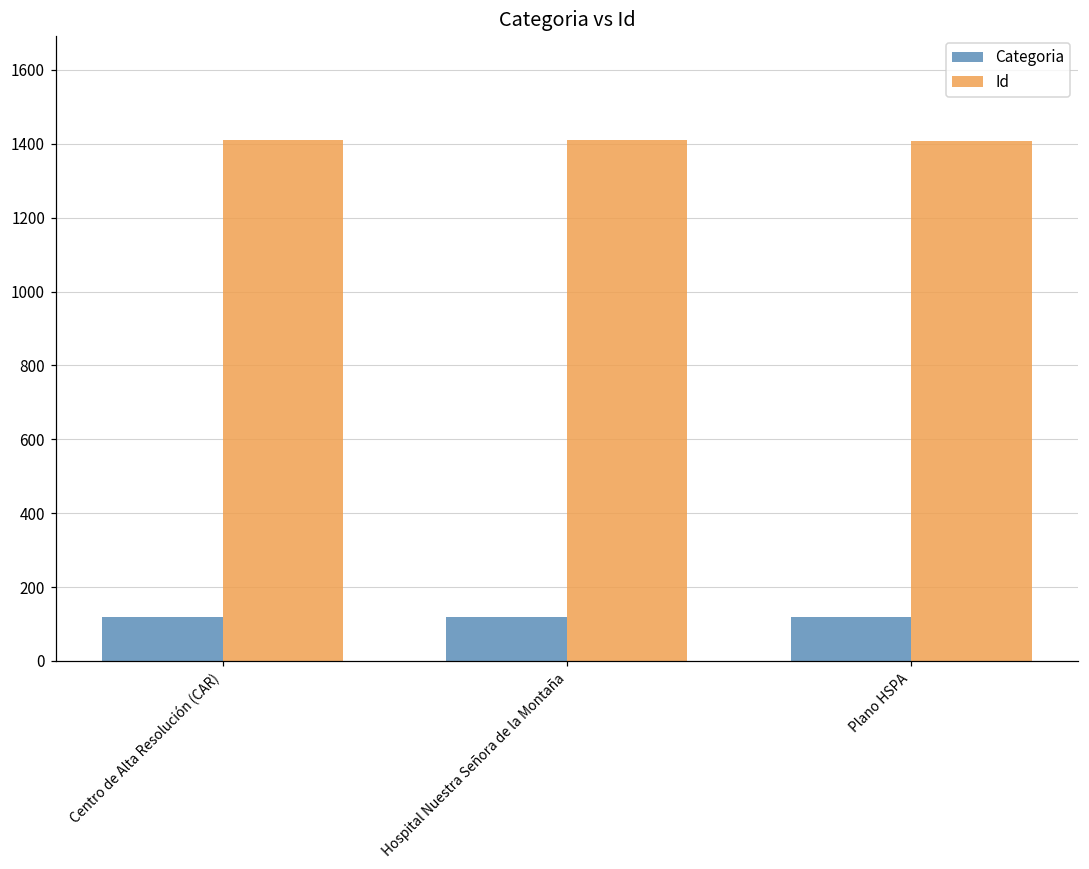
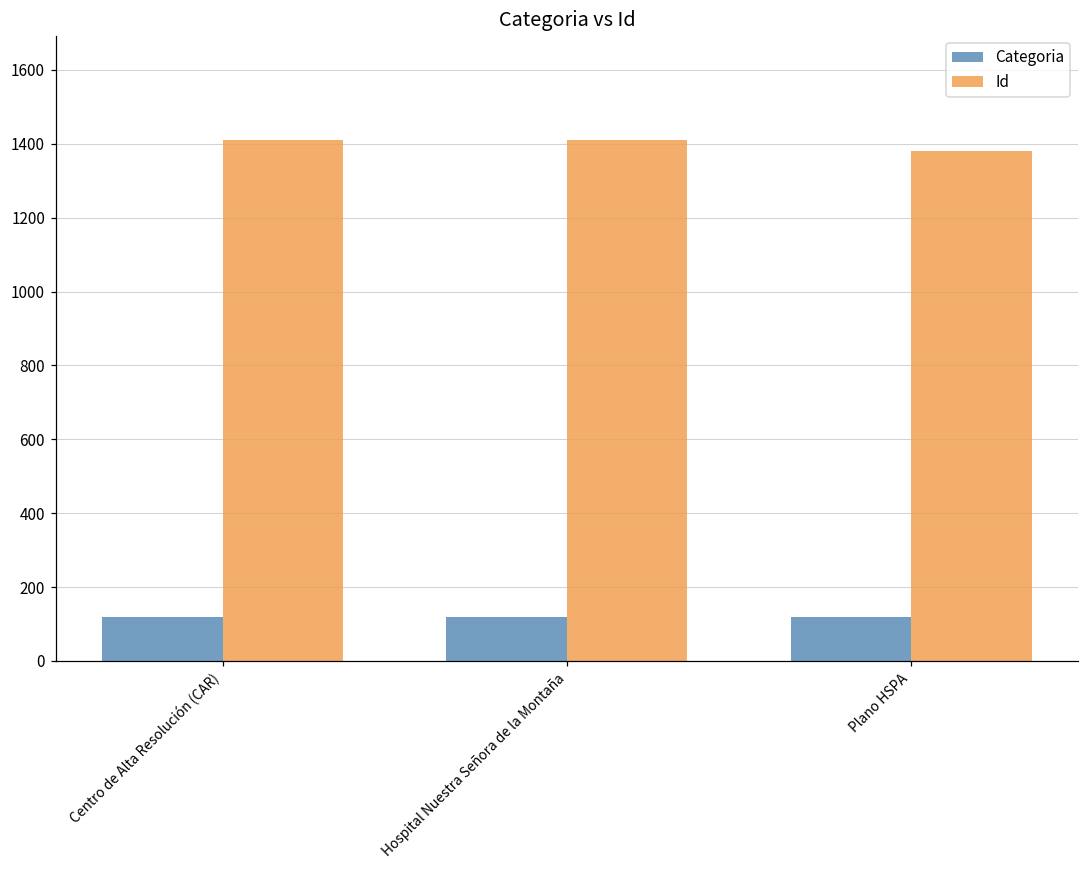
Id, Plano HSPA: 1410 -> 1380
